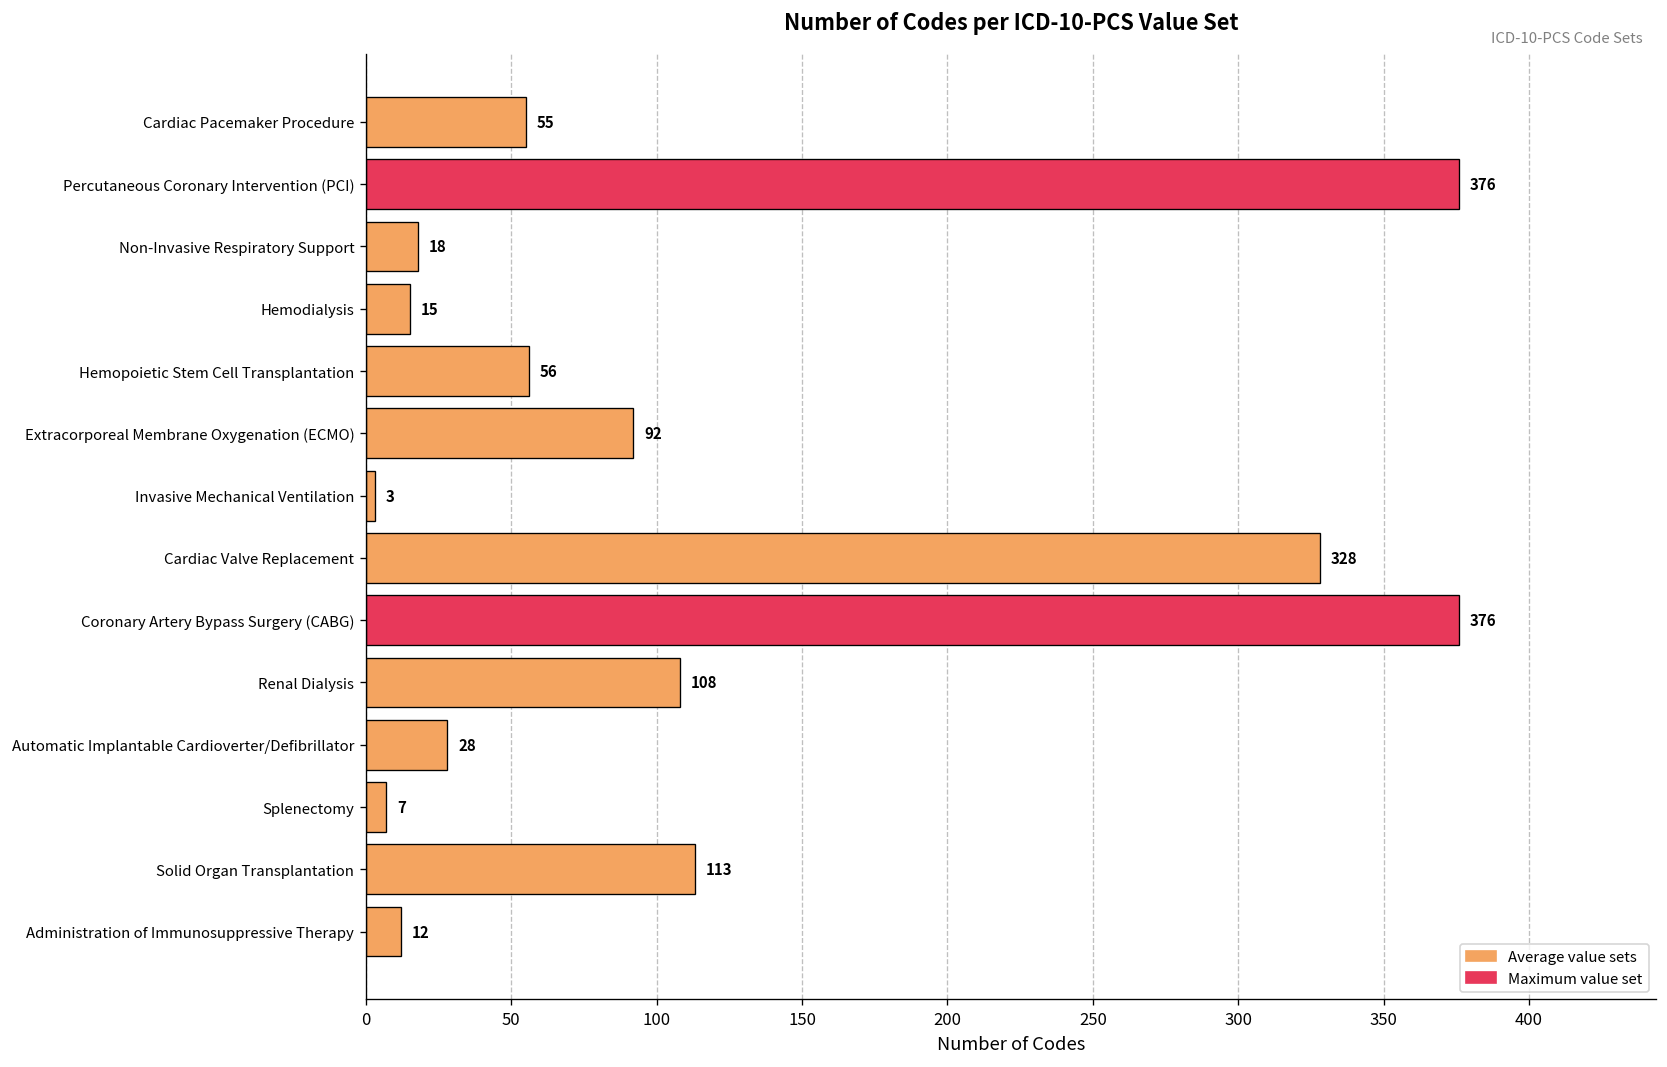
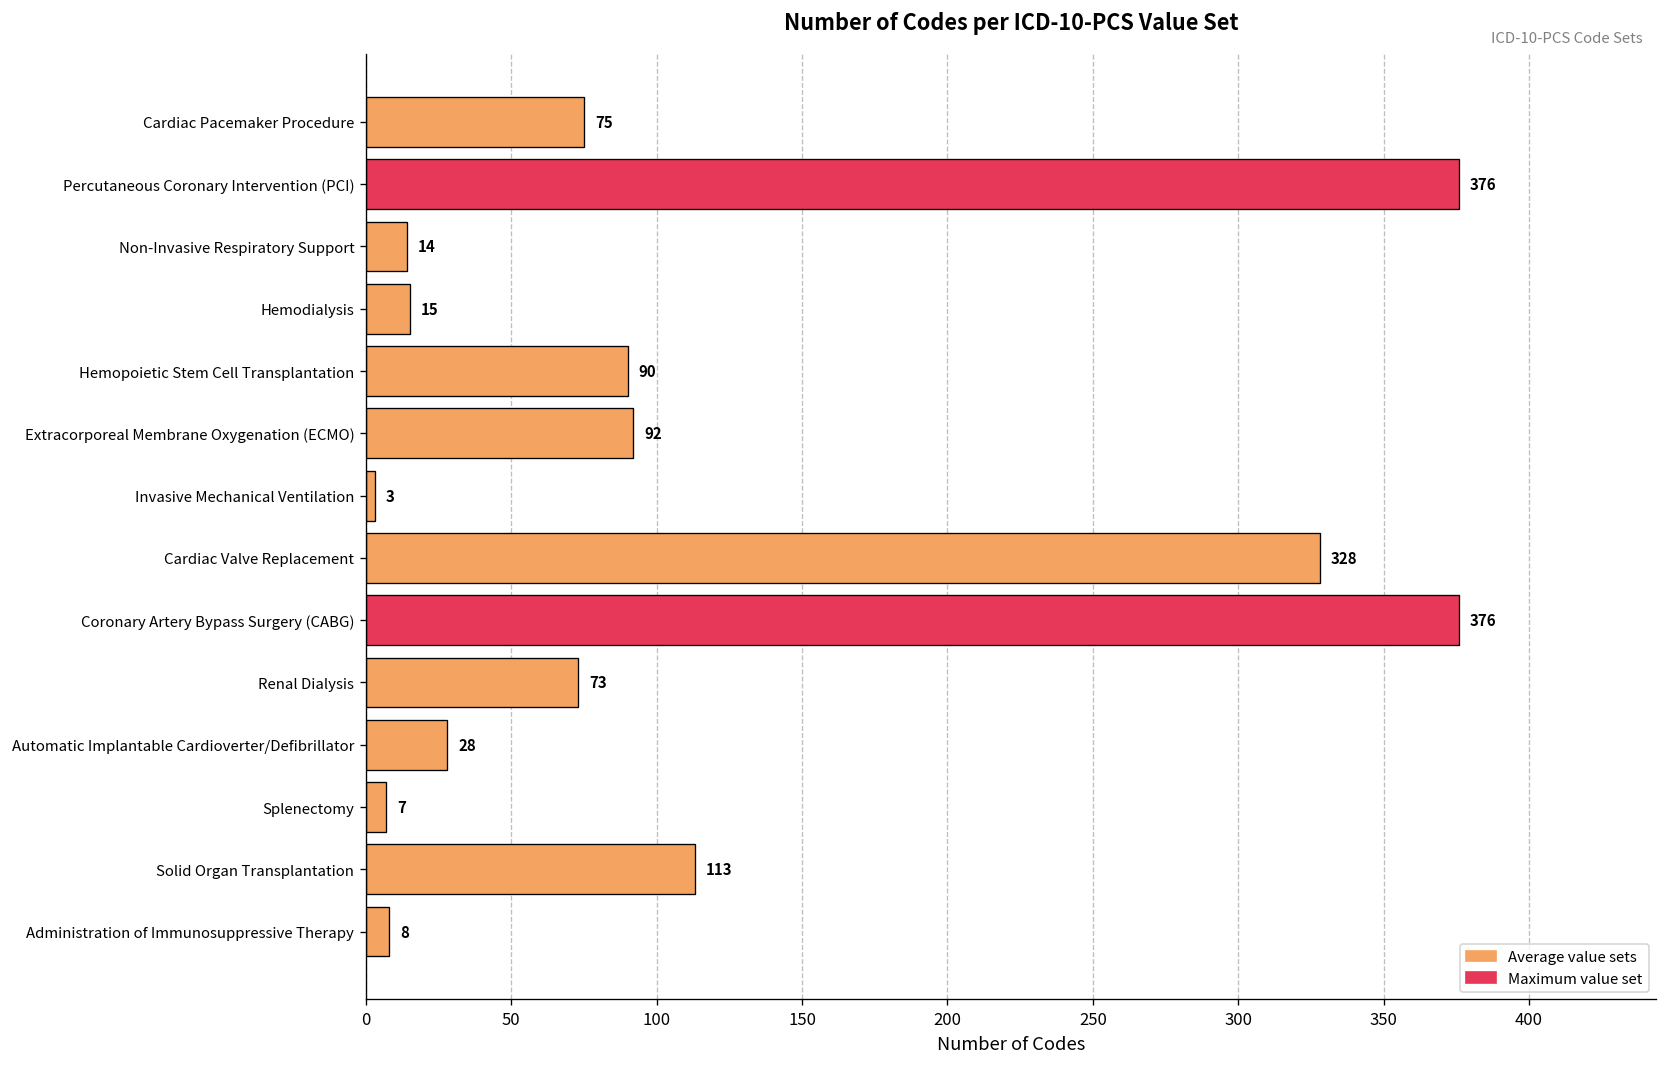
Cardiac Pacemaker Procedure: 55 -> 75
Non-Invasive Respiratory Support: 18 -> 14
Hemopoietic Stem Cell Transplantation: 56 -> 90
Renal Dialysis: 108 -> 73
Administration of Immunosuppressive Therapy: 12 -> 8
